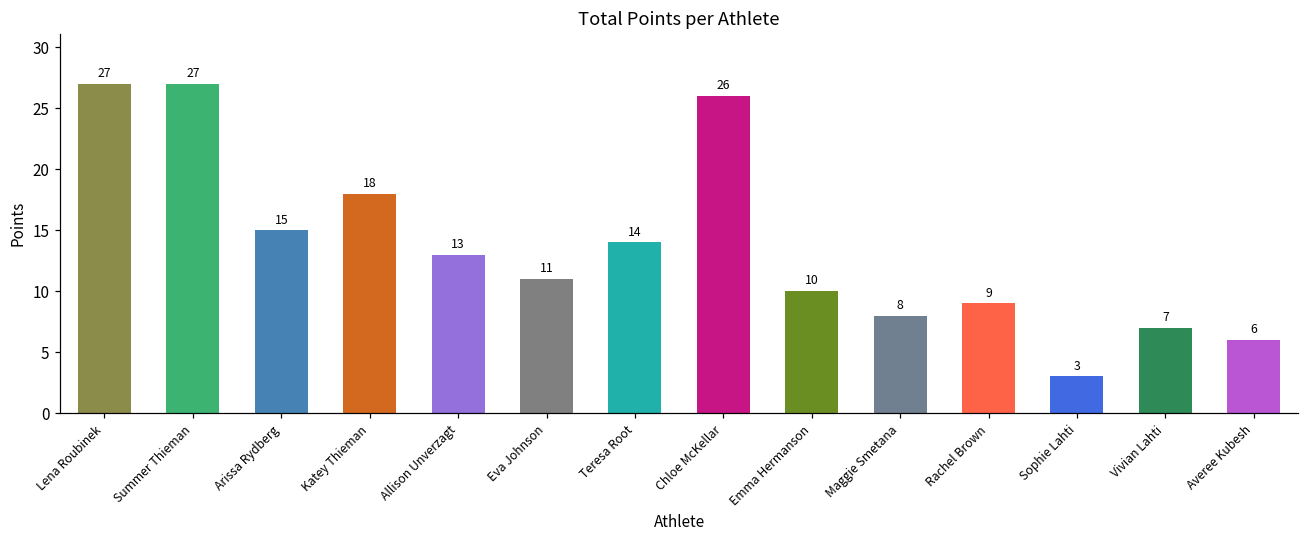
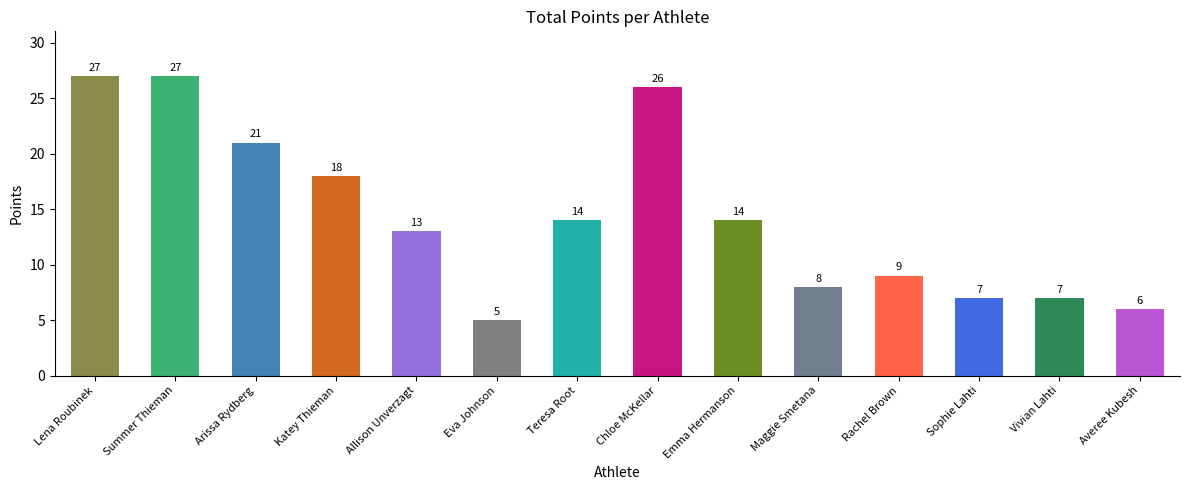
Arissa Rydberg: 15 -> 21
Eva Johnson: 11 -> 5
Emma Hermanson: 10 -> 14
Sophie Lahti: 3 -> 7
